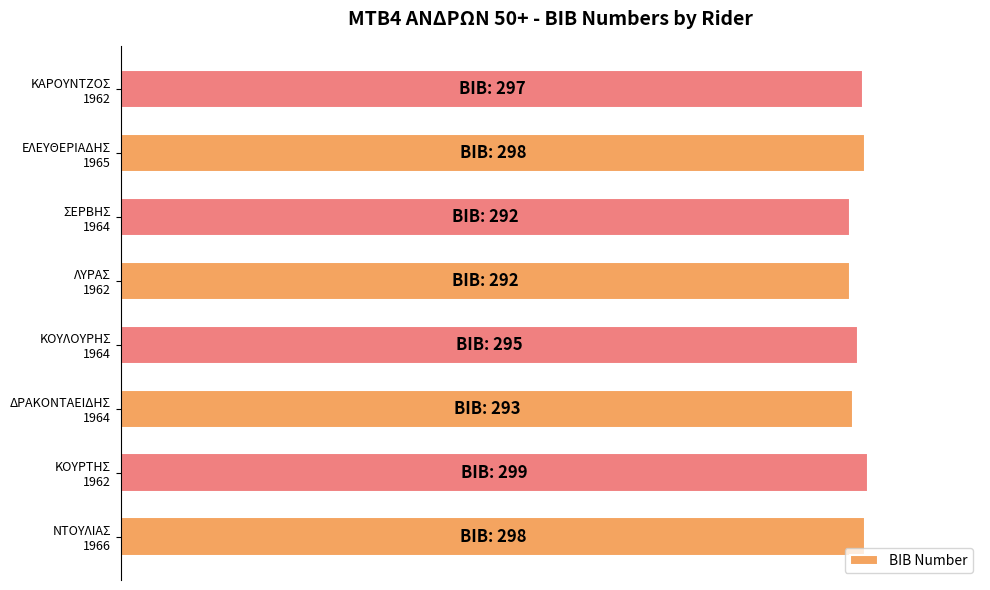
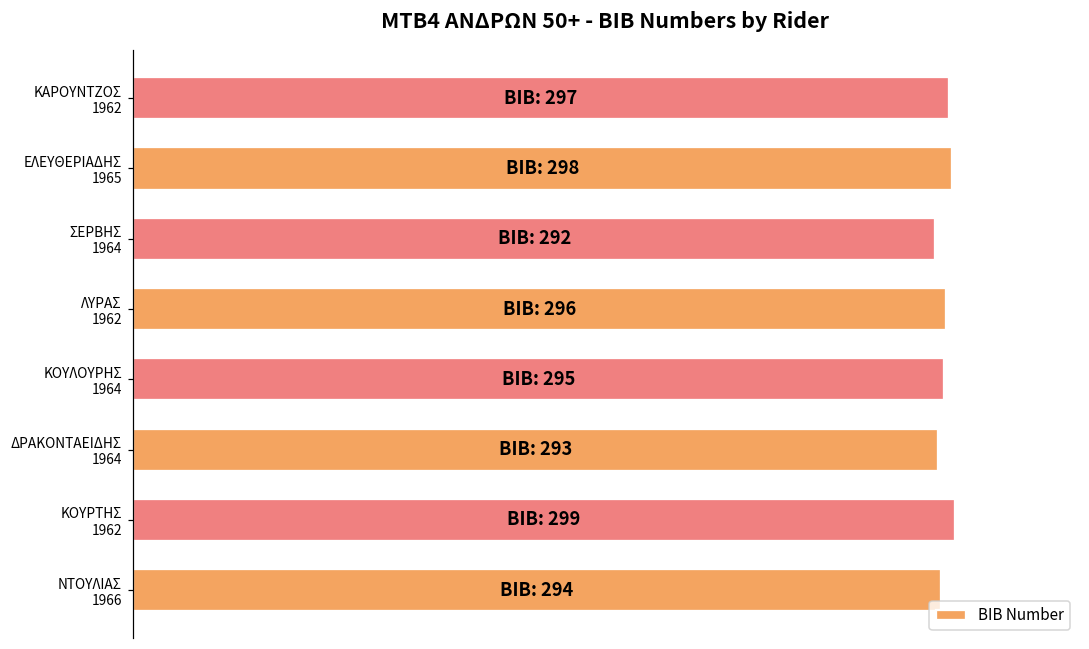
ΛΥΡΑΣ 1962: 292 -> 296
ΝΤΟΥΛΙΑΣ 1966: 298 -> 294
